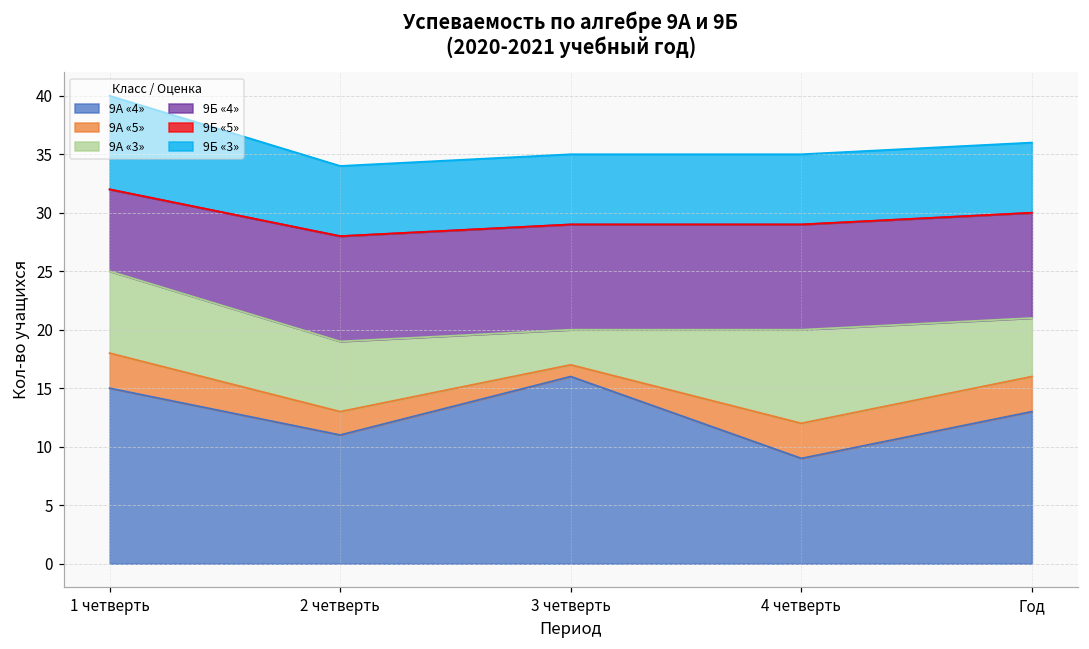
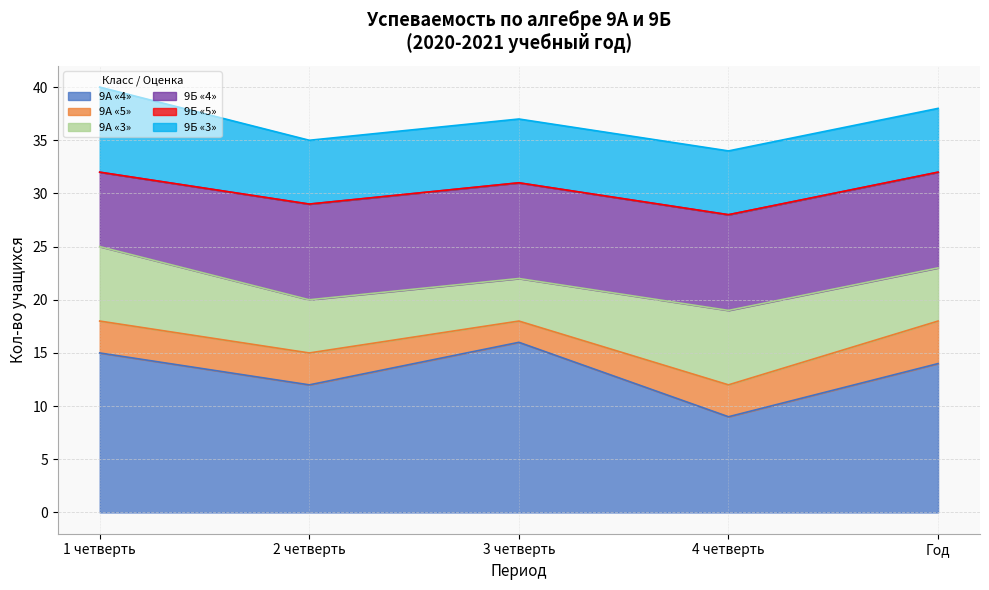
9А «4», 2 четверть: 11 -> 12
9А «5», 2 четверть: 2 -> 3
9А «3», 2 четверть: 6 -> 5
9А «5», 3 четверть: 1 -> 2
9А «3», 3 четверть: 3 -> 4
9А «3», 4 четверть: 8 -> 7
9А «4», Год: 13 -> 14
9А «5», Год: 3 -> 4
